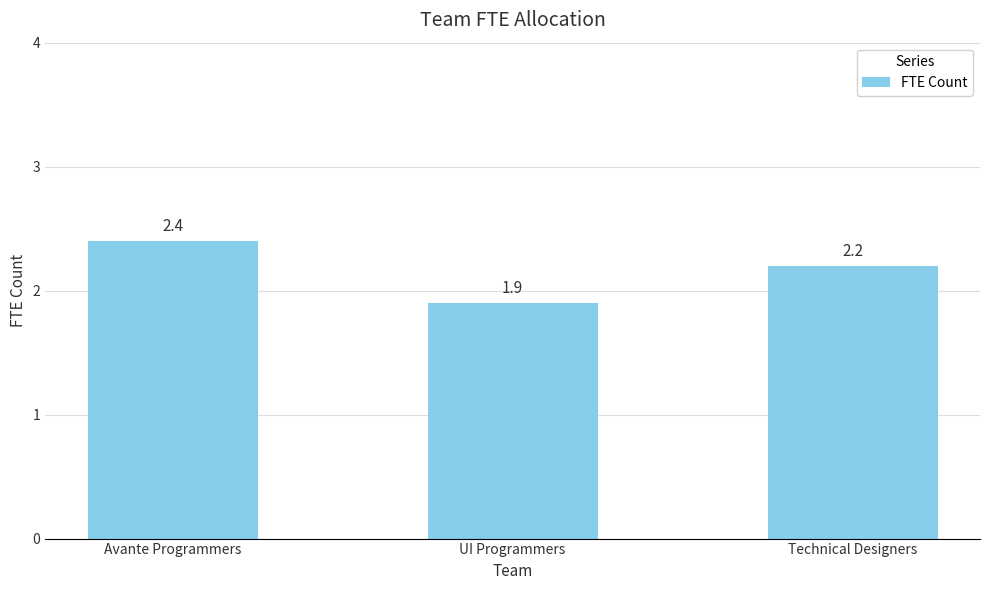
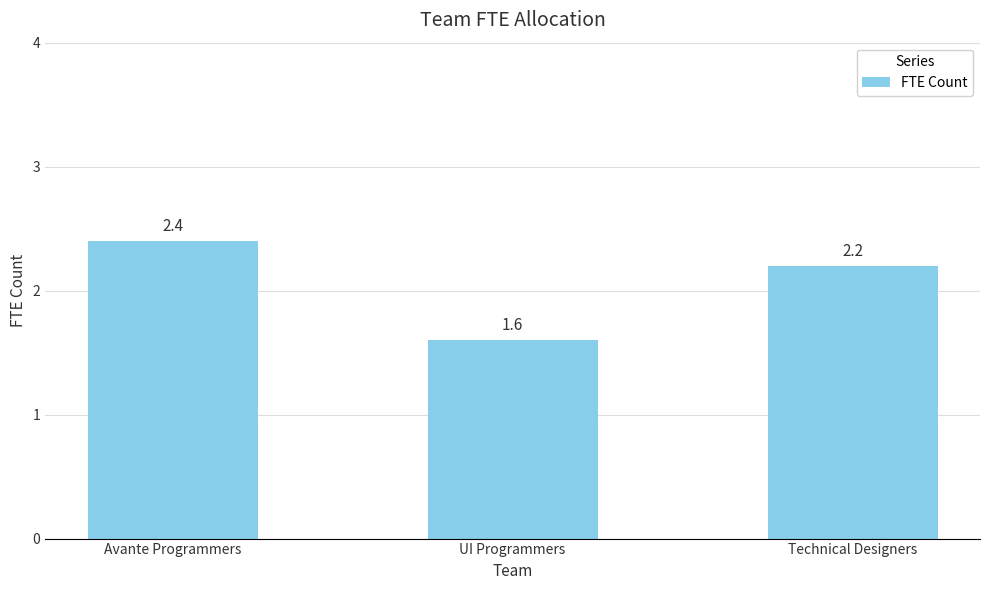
UI Programmers: 1.9 -> 1.6
